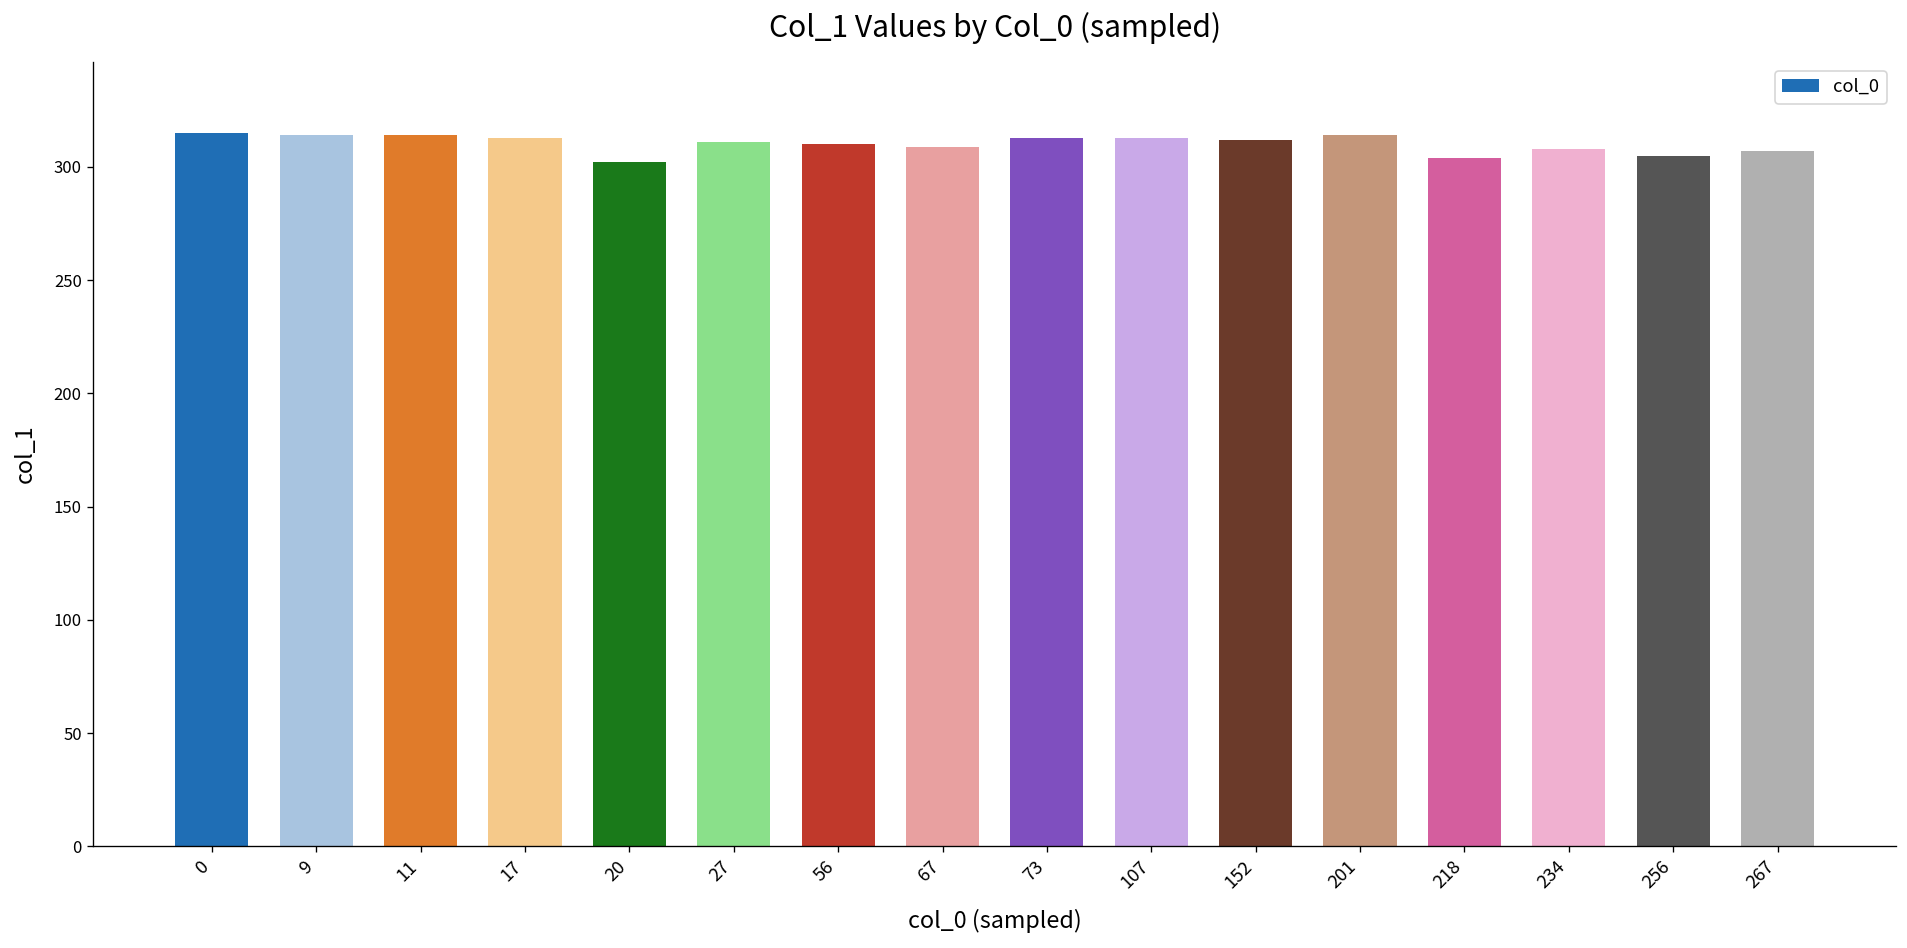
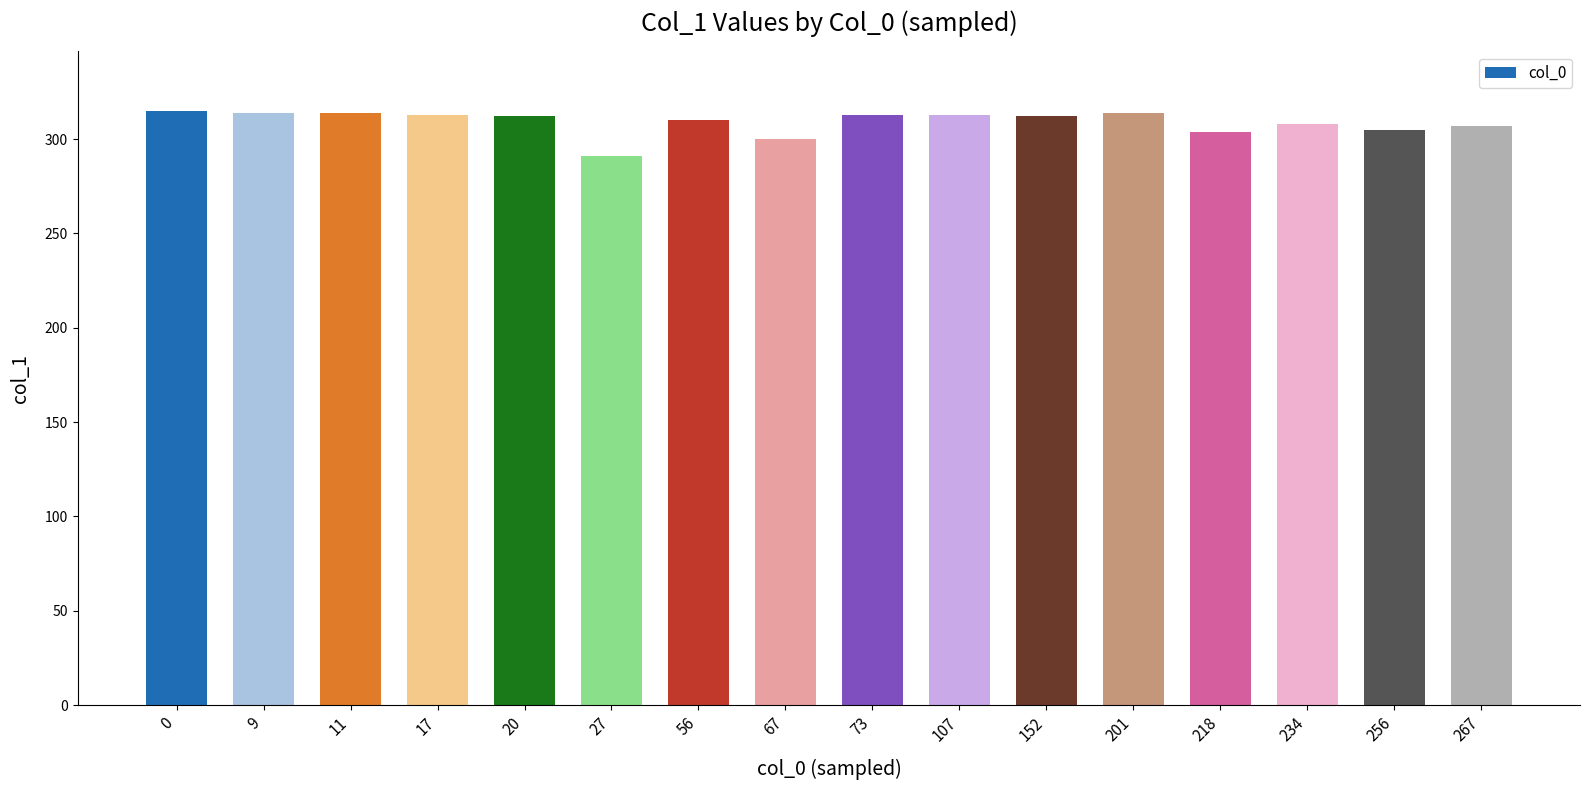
20: 302 -> 312
27: 311 -> 291
67: 309 -> 300
